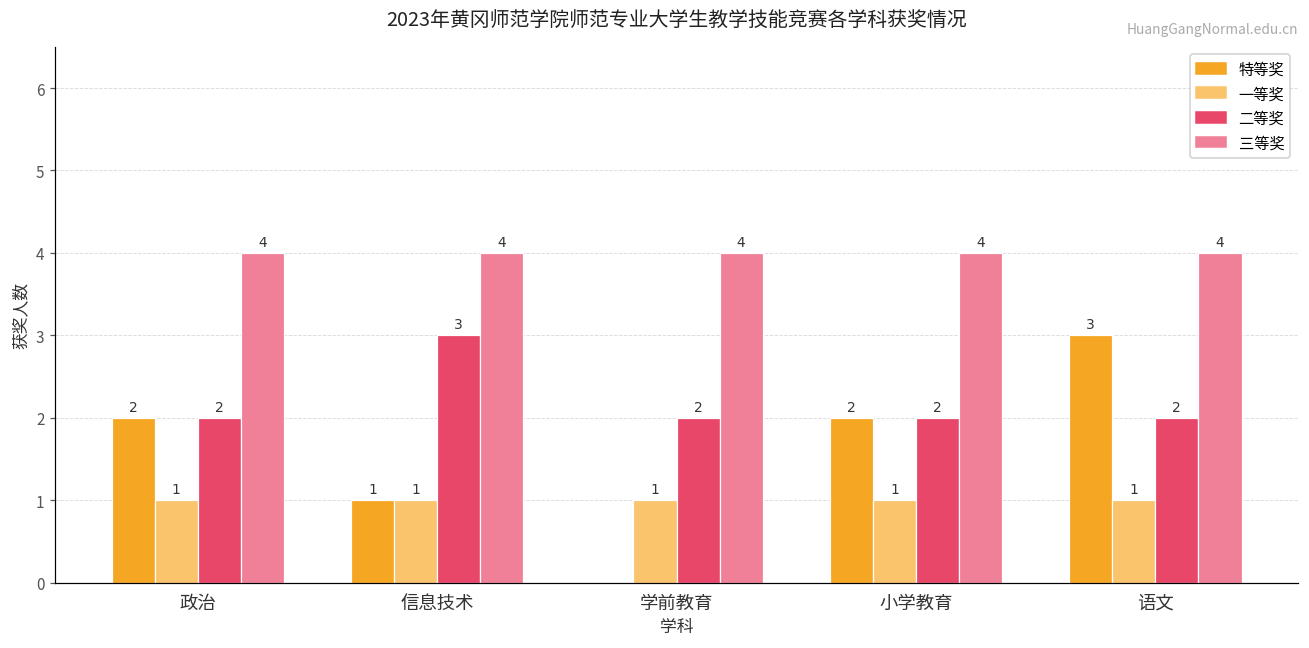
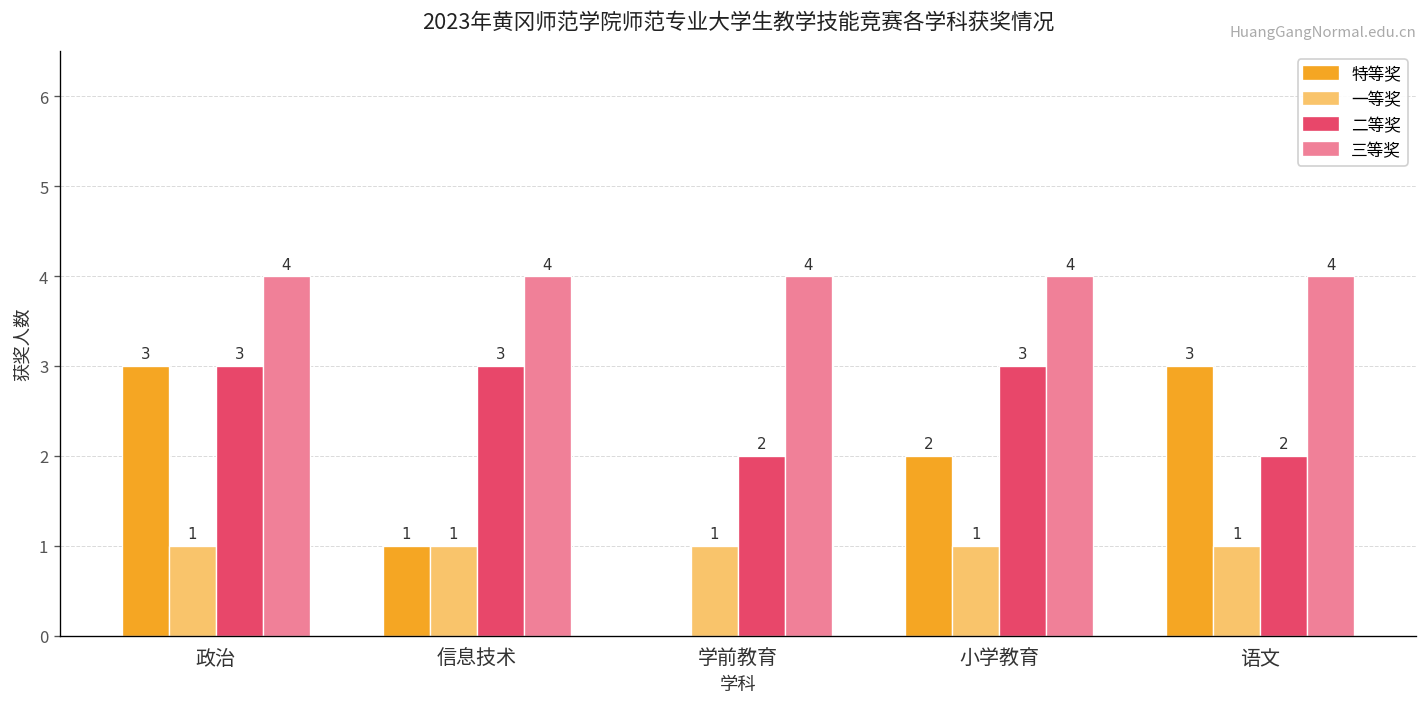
特等奖, 政治: 2 -> 3
二等奖, 政治: 2 -> 3
二等奖, 小学教育: 2 -> 3
